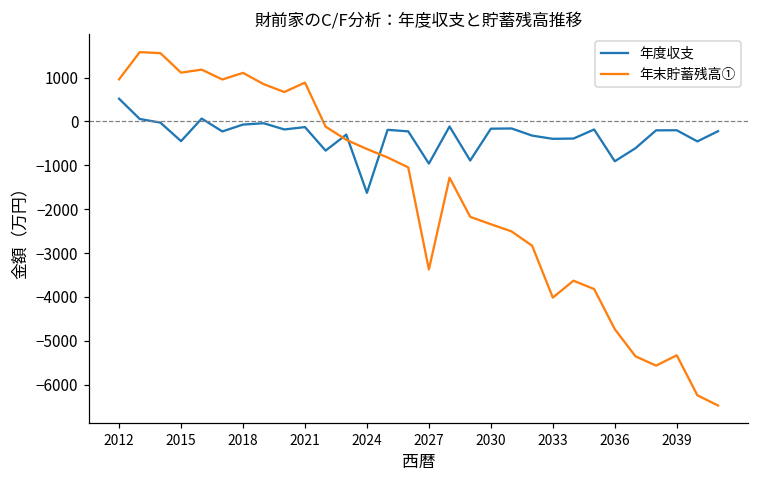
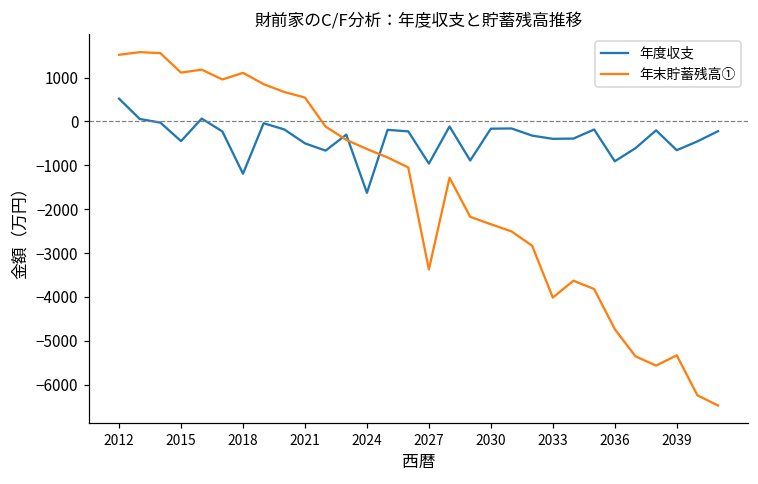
年末貯蓄残高①, 2012: 1000 -> 1500
年度収支, 2018: -100 -> -1200
年度収支, 2021: -100 -> -500
年末貯蓄残高①, 2021: 900 -> 500
年度収支, 2039: -200 -> -700
